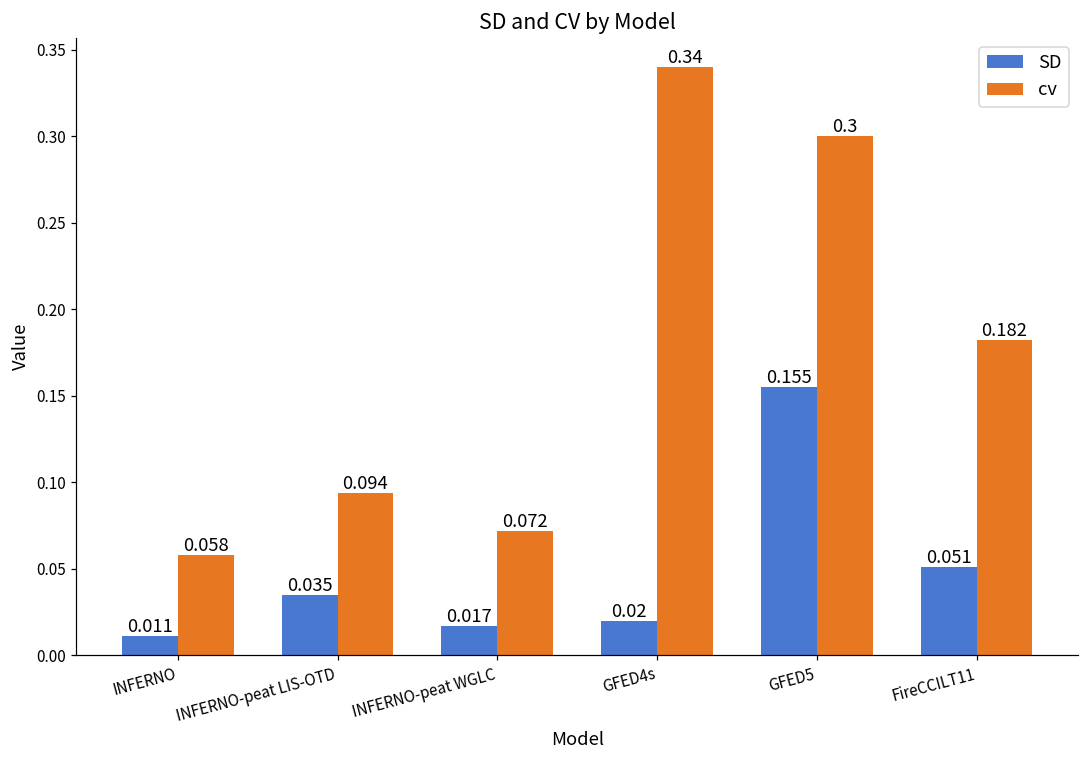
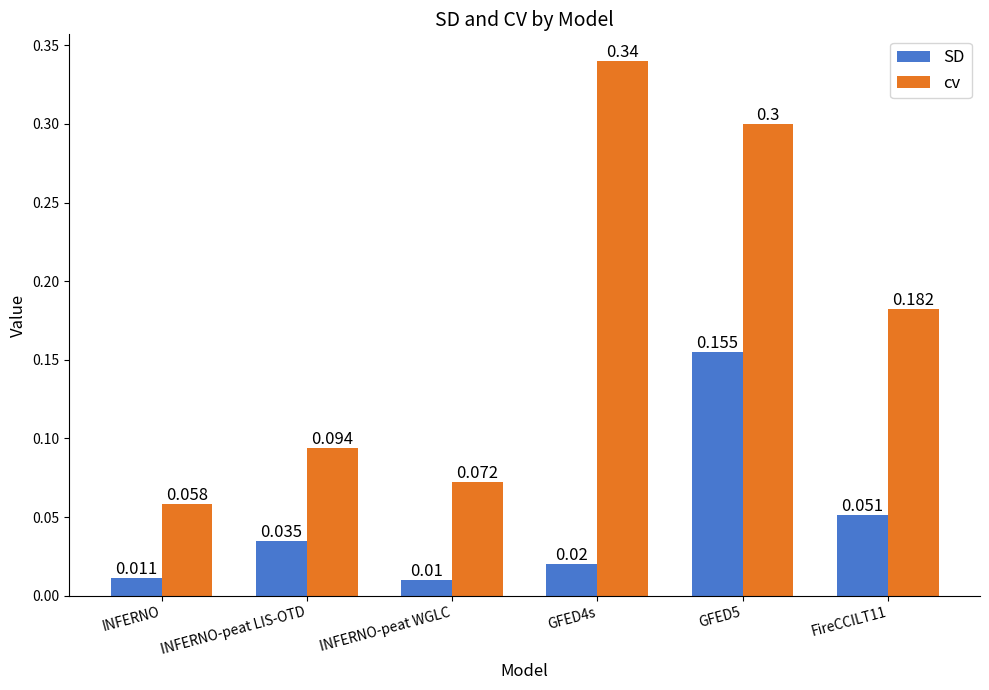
SD, INFERNO-peat WGLC: 0.017 -> 0.01
